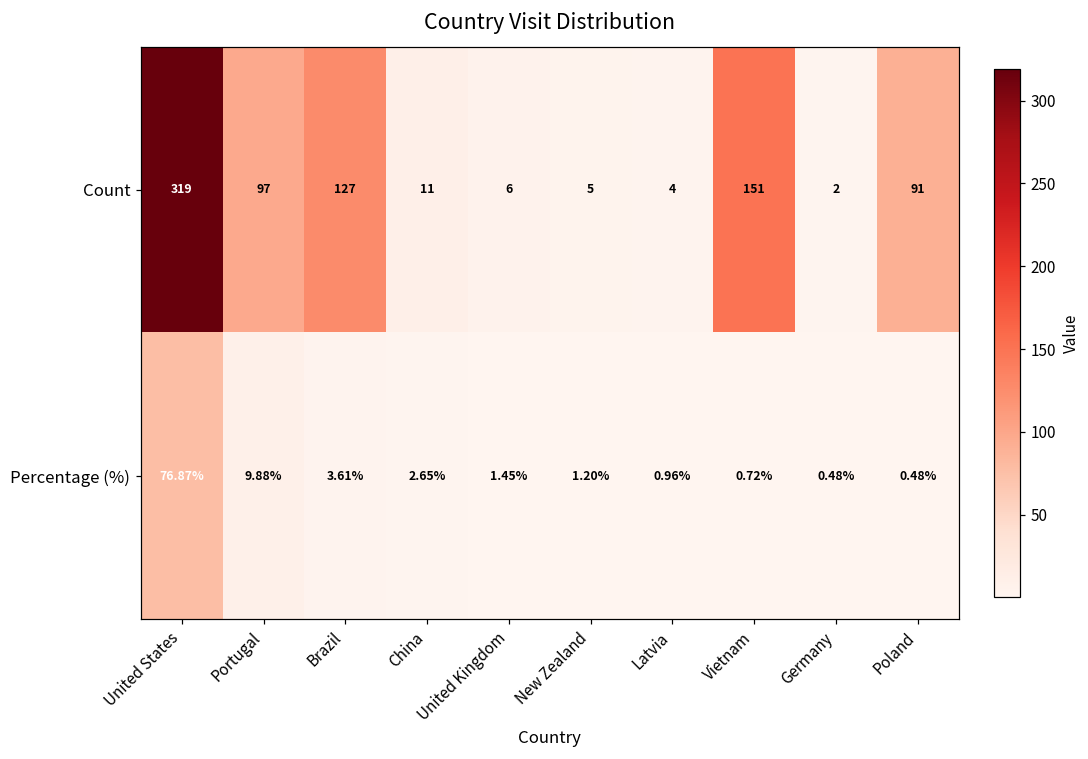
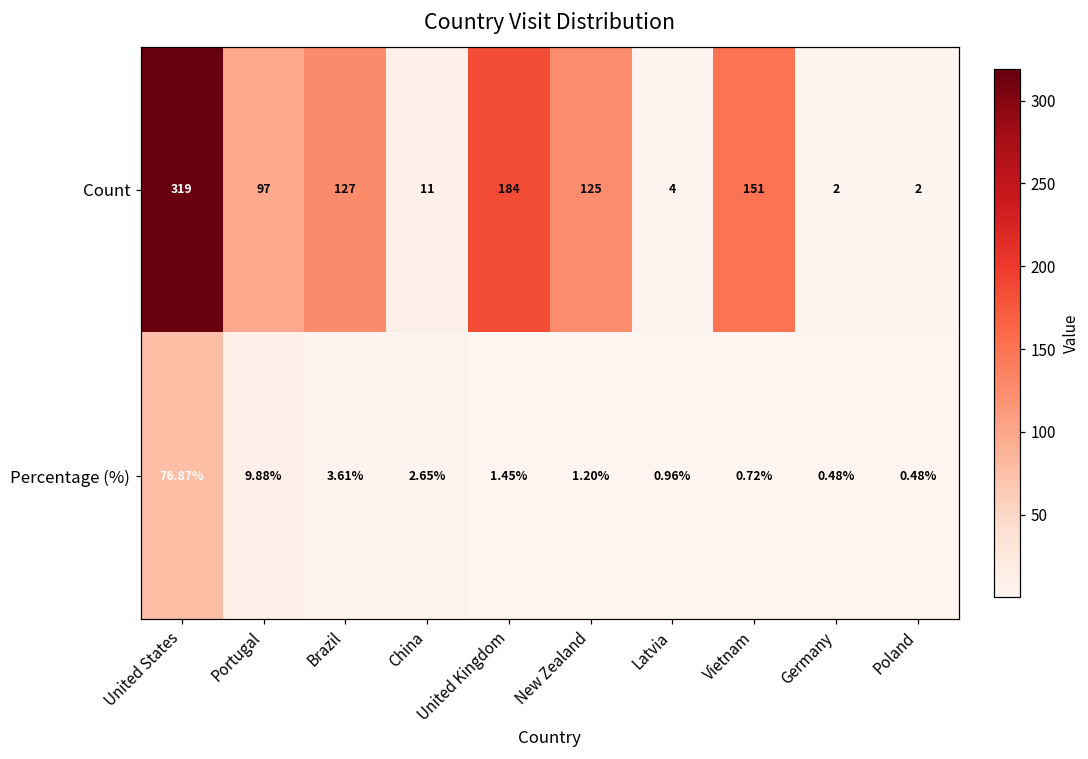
Count, United Kingdom: 6 -> 184
Count, New Zealand: 5 -> 125
Count, Poland: 91 -> 2
